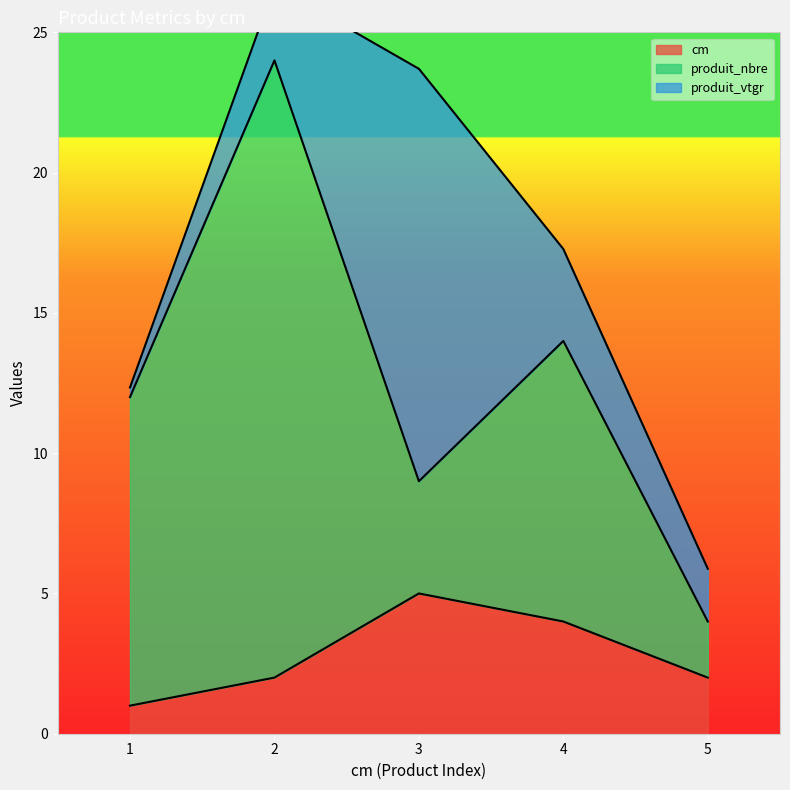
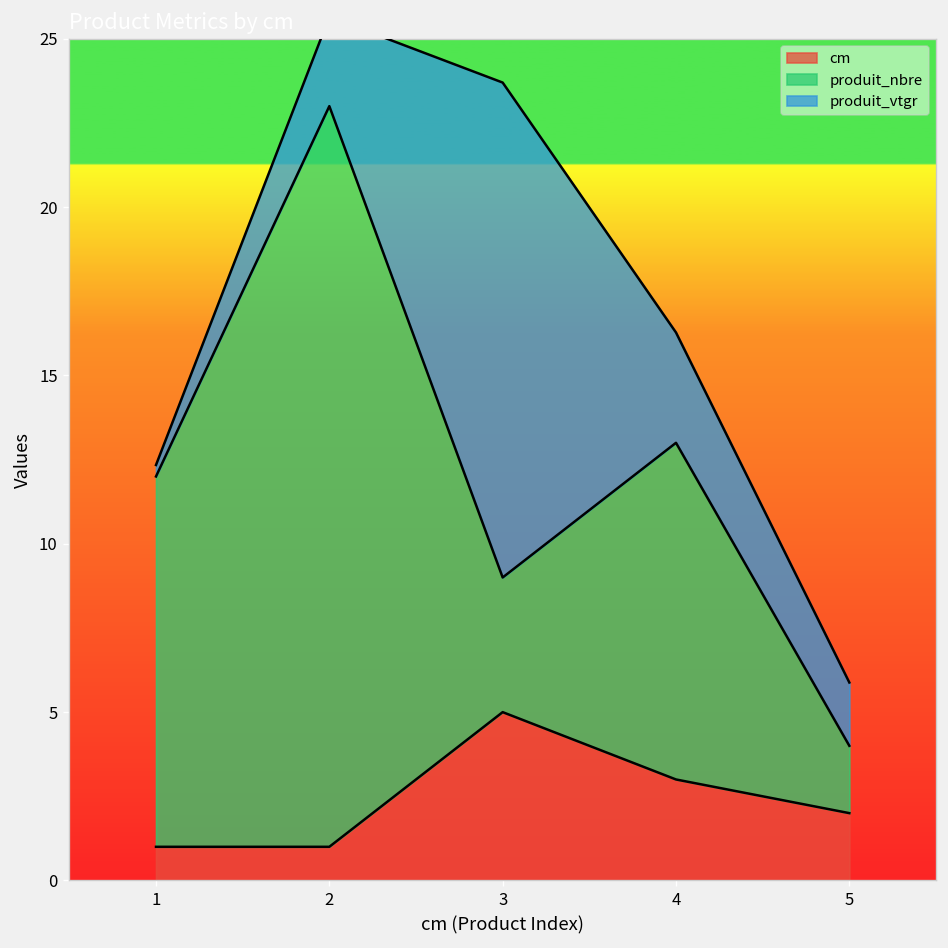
cm, 2: 2 -> 1
cm, 4: 4 -> 3
